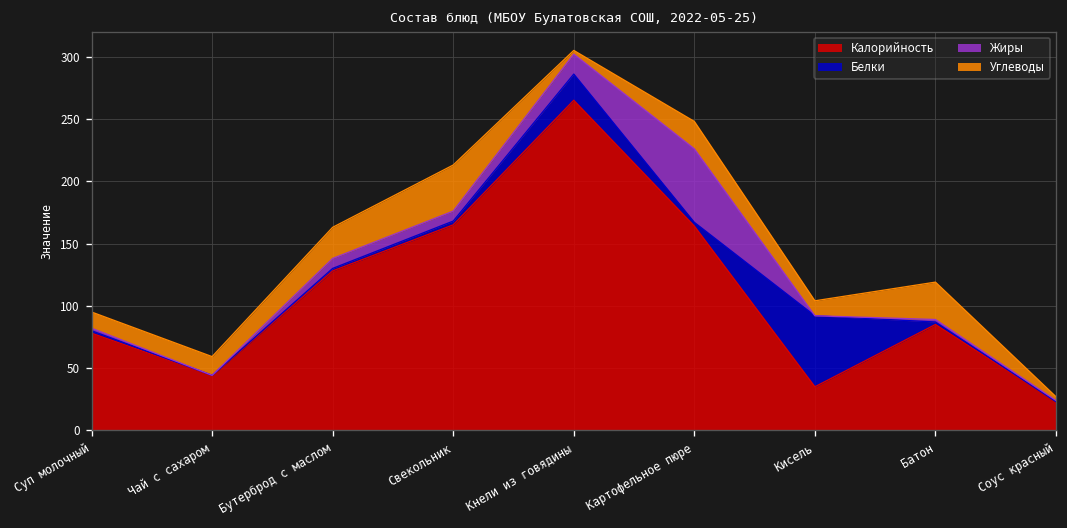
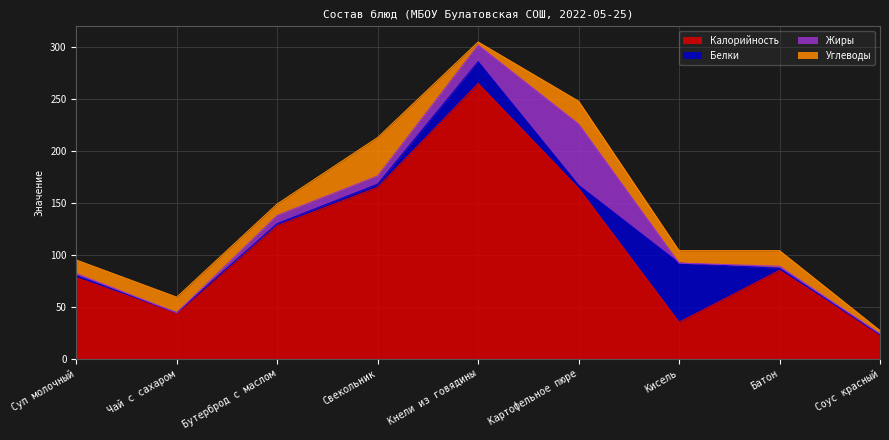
Углеводы, Бутерброд с маслом: 25 -> 11
Углеводы, Батон: 30 -> 15
